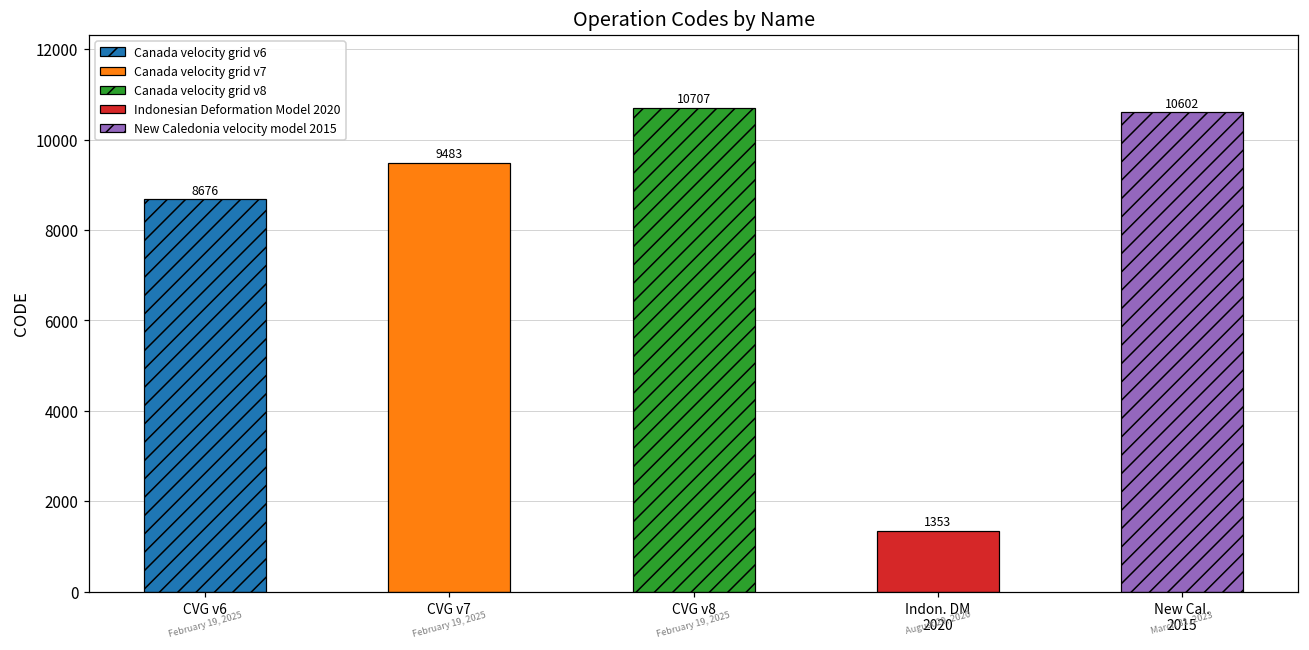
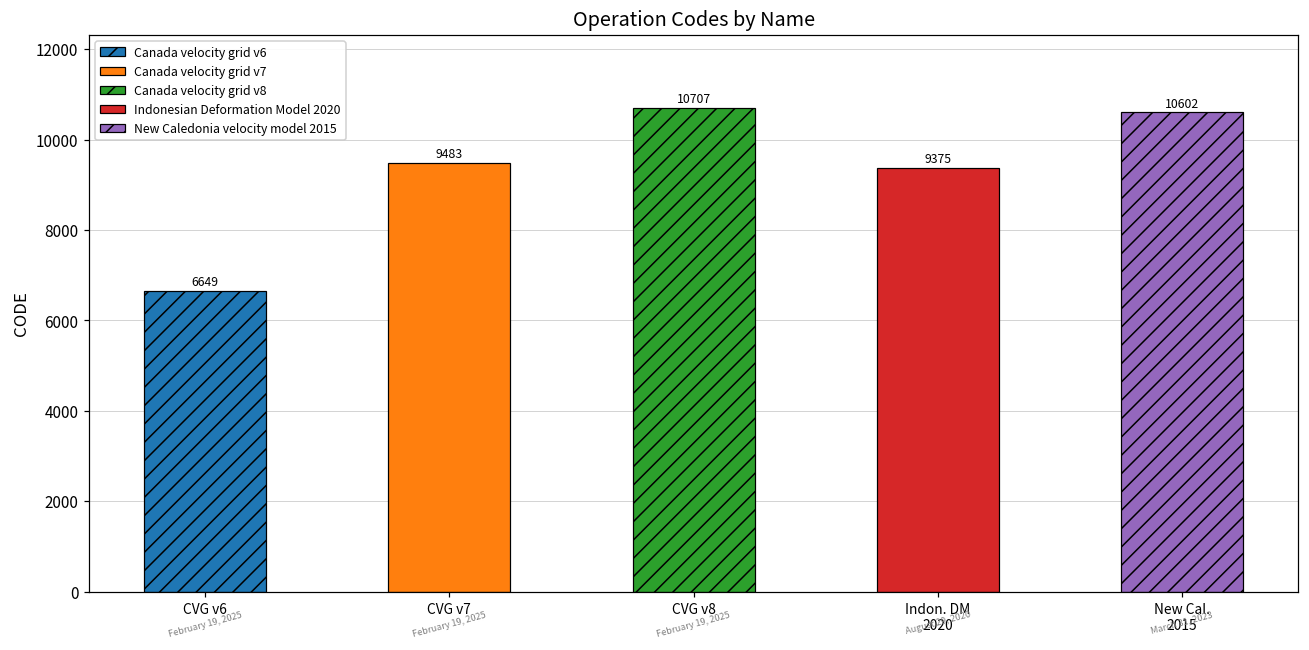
CVG v6: 8676 -> 6649
Indon. DM 2020: 1353 -> 9375
